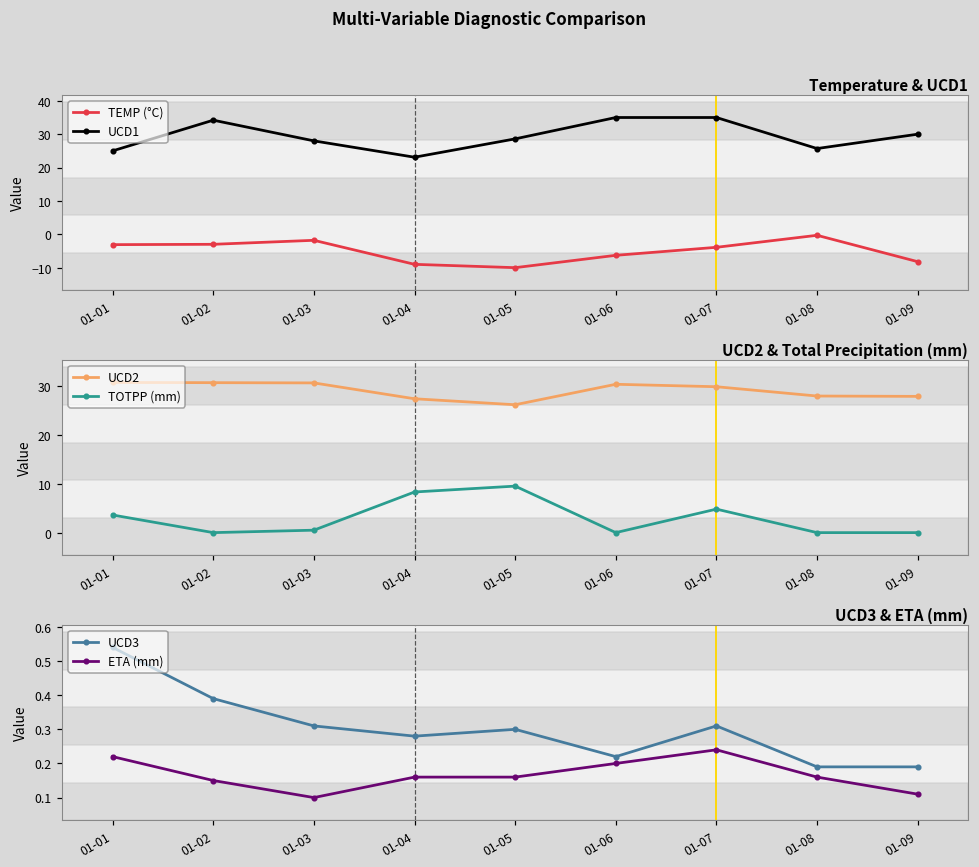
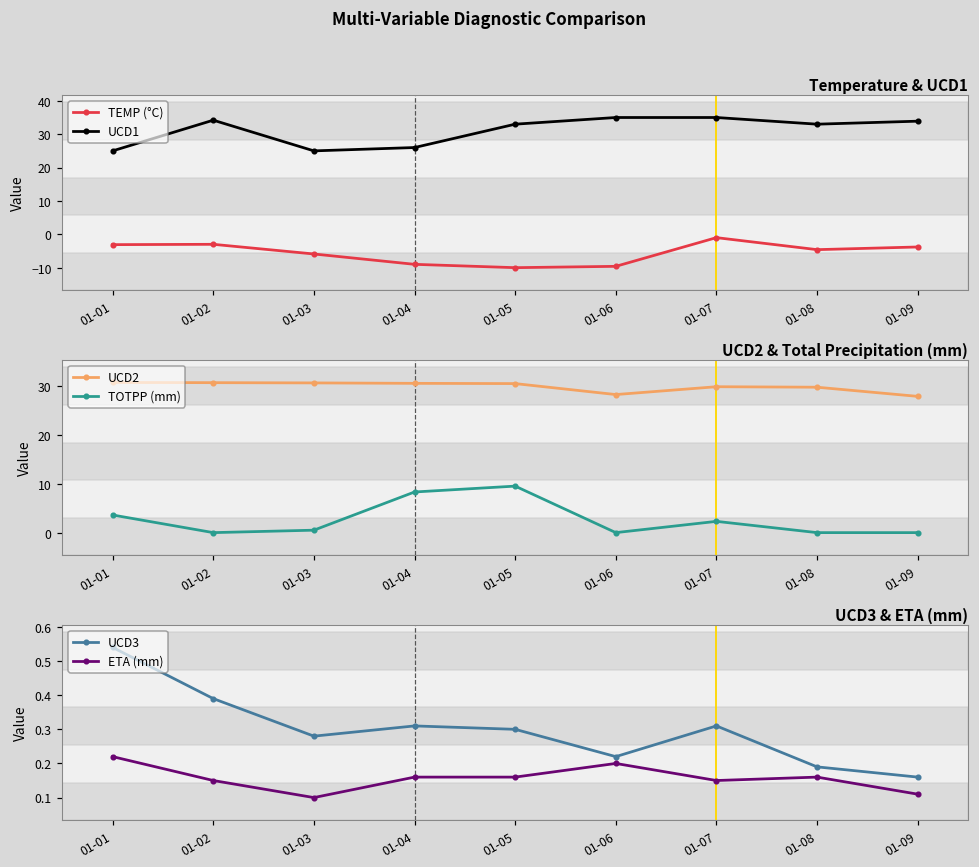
Temperature & UCD1, TEMP (°C), 01-03: -2 -> -6
Temperature & UCD1, UCD1, 01-03: 28 -> 25
Temperature & UCD1, UCD1, 01-04: 23 -> 26
Temperature & UCD1, UCD1, 01-05: 29 -> 33
Temperature & UCD1, TEMP (°C), 01-06: -6 -> -10
Temperature & UCD1, TEMP (°C), 01-07: -4 -> -1
Temperature & UCD1, TEMP (°C), 01-08: 0 -> -5
Temperature & UCD1, UCD1, 01-08: 26 -> 33
Temperature & UCD1, TEMP (°C), 01-09: -8 -> -4
Temperature & UCD1, UCD1, 01-09: 30 -> 34
UCD2 & Total Precipitation (mm), UCD2, 01-04: 27 -> 30
UCD2 & Total Precipitation (mm), UCD2, 01-05: 26 -> 30
UCD2 & Total Precipitation (mm), UCD2, 01-06: 30 -> 28
UCD2 & Total Precipitation (mm), TOTPP (mm), 01-07: 5 -> 2
UCD2 & Total Precipitation (mm), UCD2, 01-08: 28 -> 30
UCD3 & ETA (mm), UCD3, 01-03: 0.31 -> 0.28
UCD3 & ETA (mm), UCD3, 01-04: 0.28 -> 0.31
UCD3 & ETA (mm), ETA (mm), 01-07: 0.24 -> 0.15
UCD3 & ETA (mm), UCD3, 01-09: 0.19 -> 0.16
